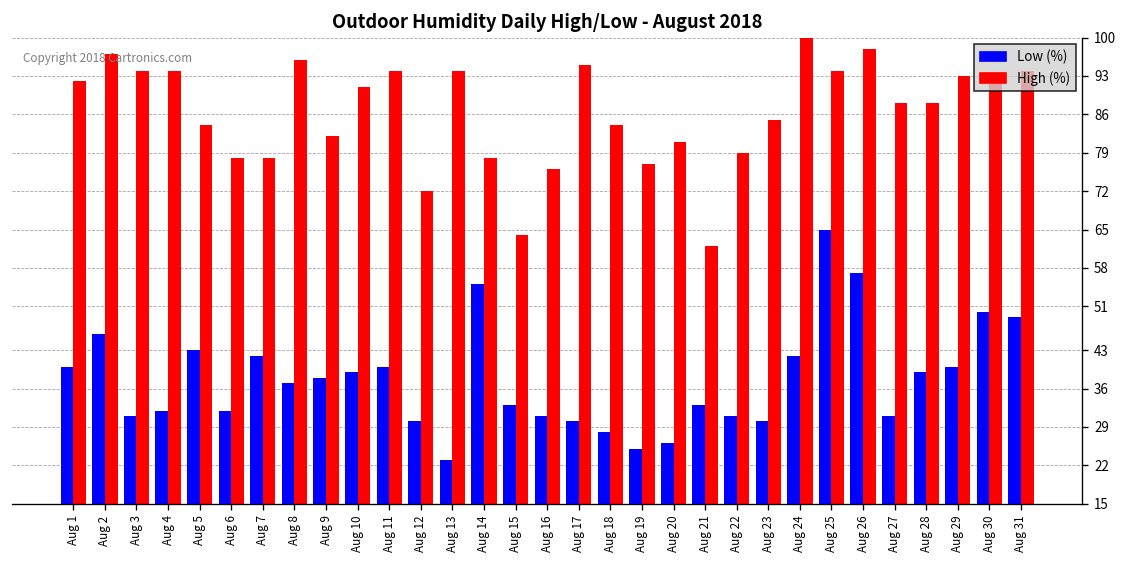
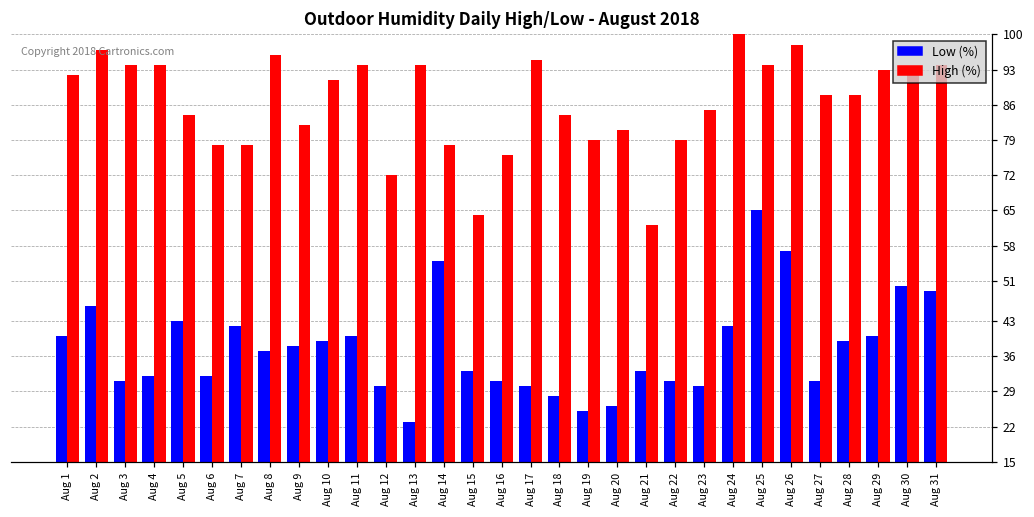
High (%), Aug 19: 77 -> 79
